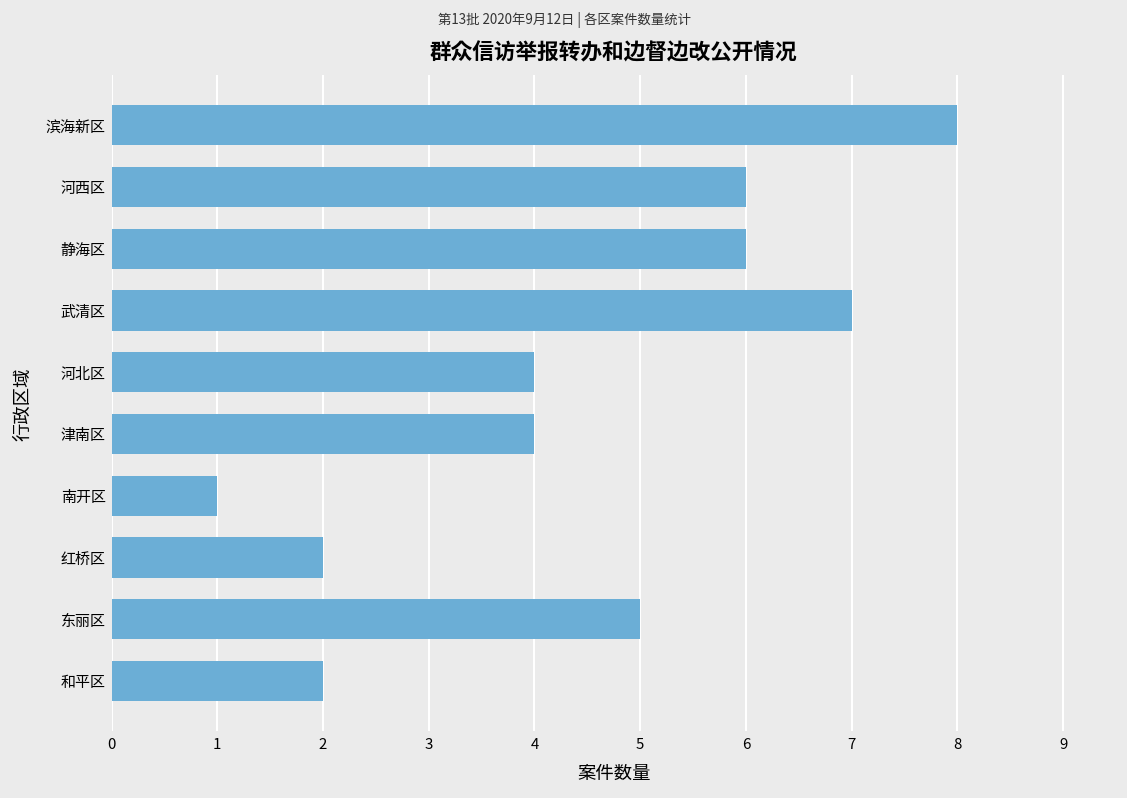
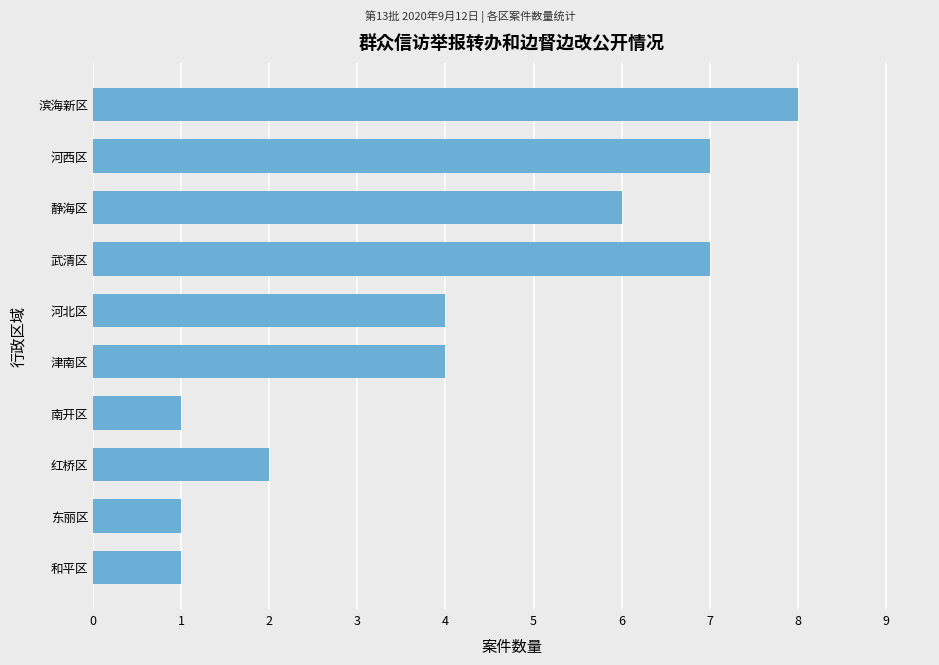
河西区: 6 -> 7
东丽区: 5 -> 1
和平区: 2 -> 1
